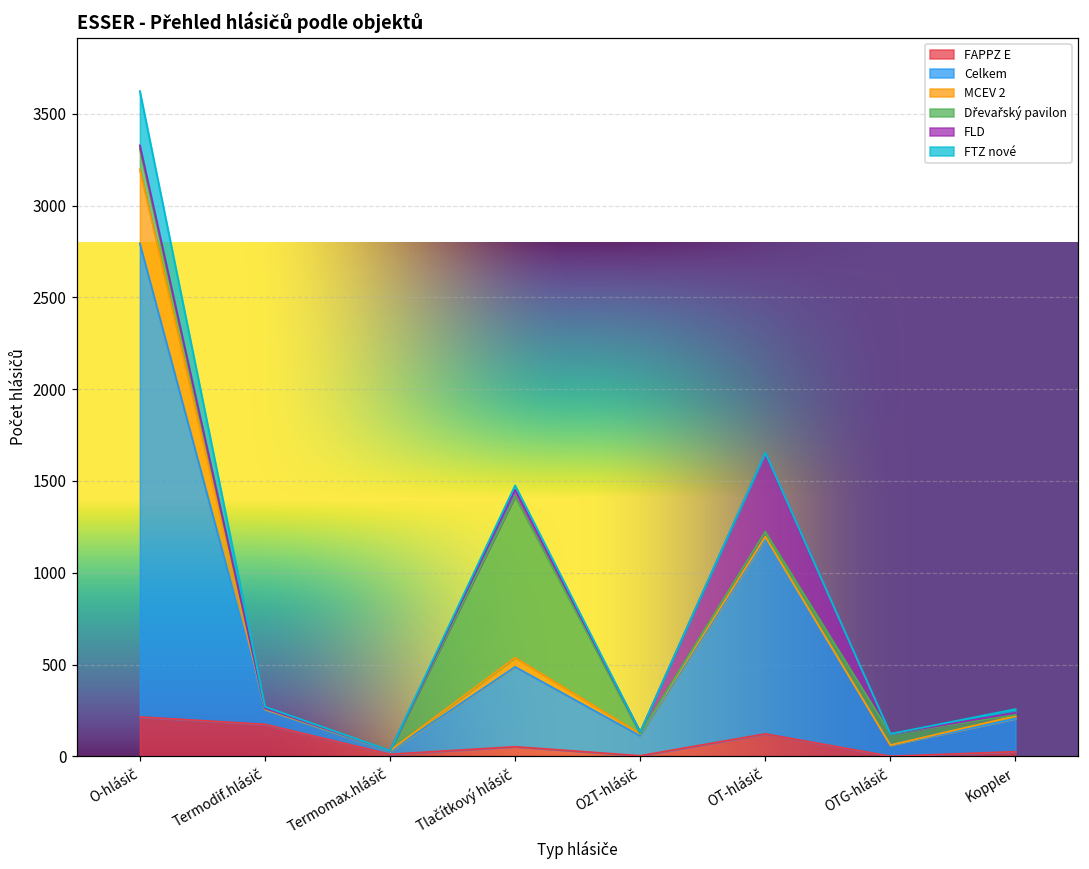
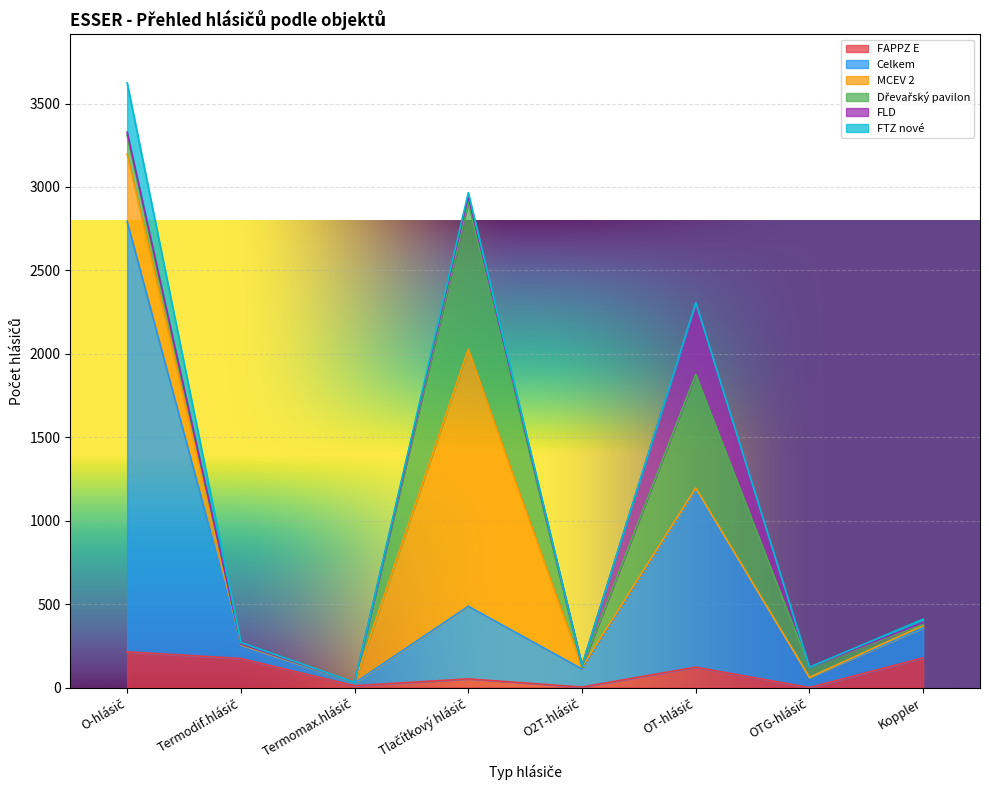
MCEV 2, Tlačítkový hlásič: 50 -> 1540
Dřevařský pavilon, OT-hlásič: 30 -> 680
FAPPZ E, Koppler: 30 -> 180
